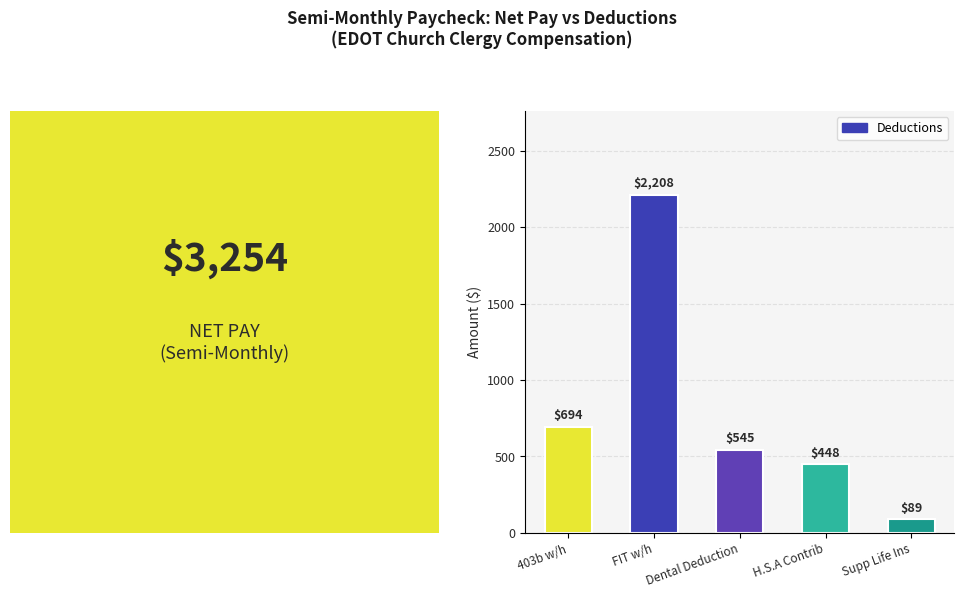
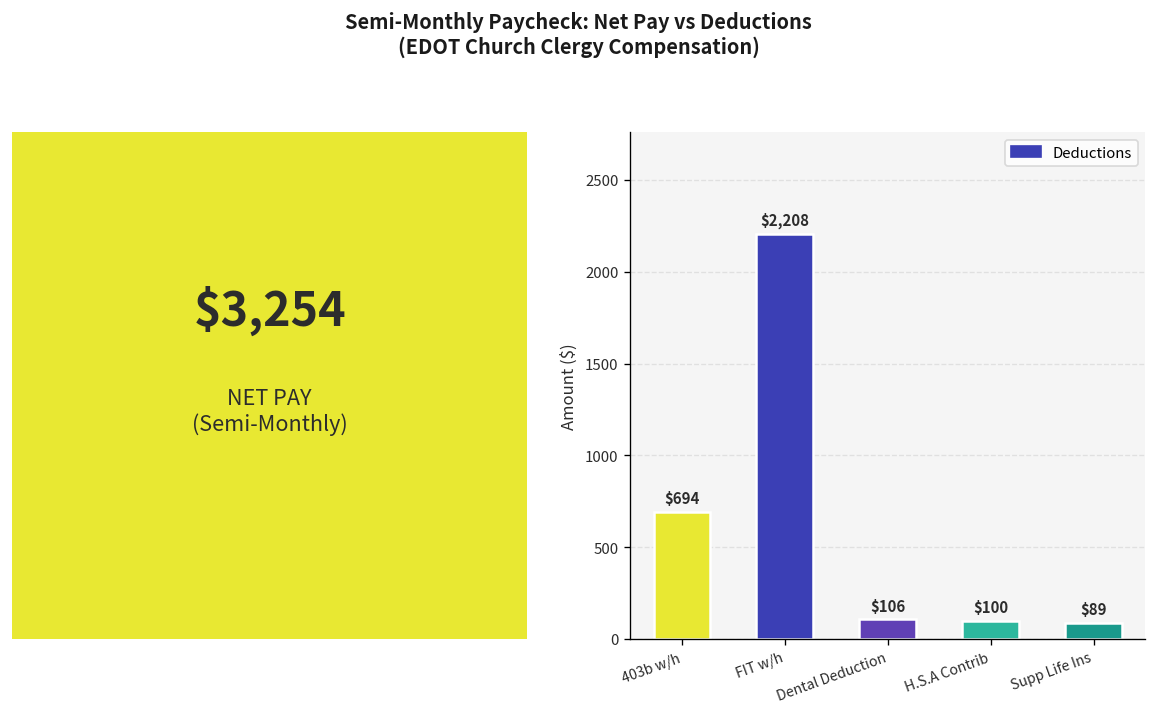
Dental Deduction: $545 -> $106
H.S.A Contrib: $448 -> $100
